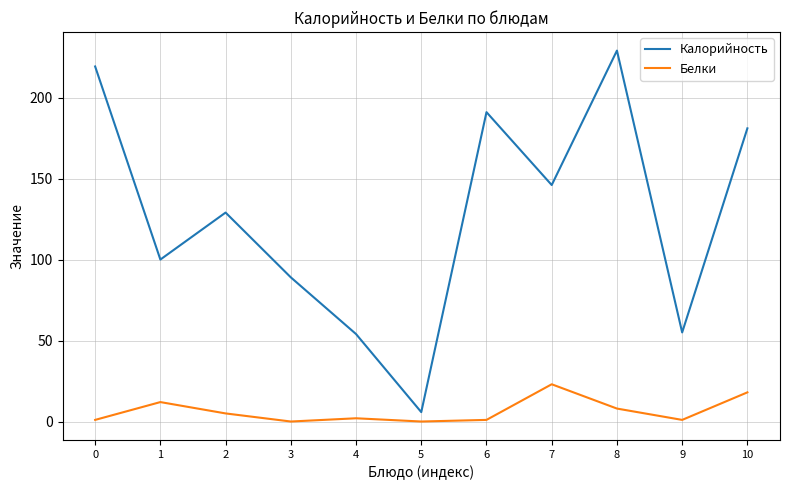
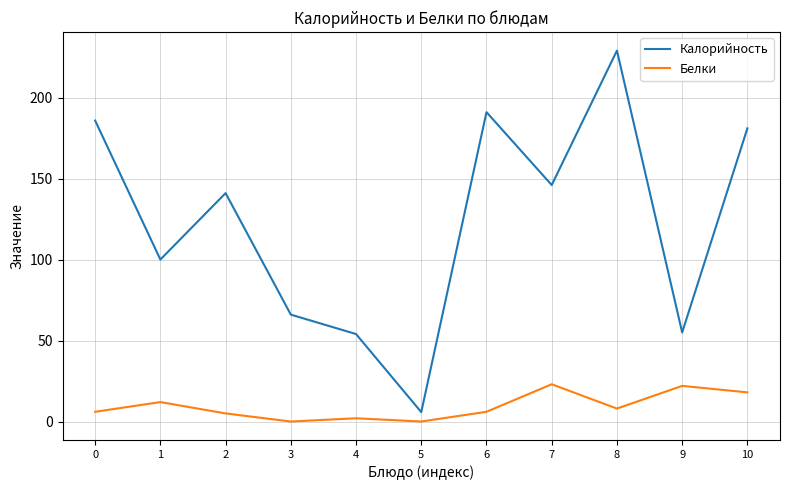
Калорийность, 0: 219 -> 186
Белки, 0: 1 -> 6
Калорийность, 2: 129 -> 141
Калорийность, 3: 89 -> 66
Белки, 6: 1 -> 6
Белки, 9: 1 -> 22
